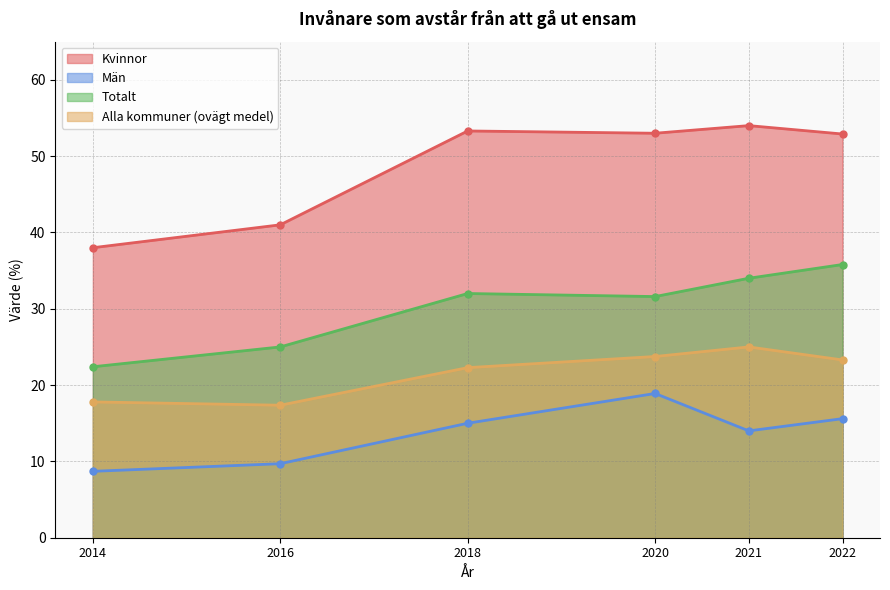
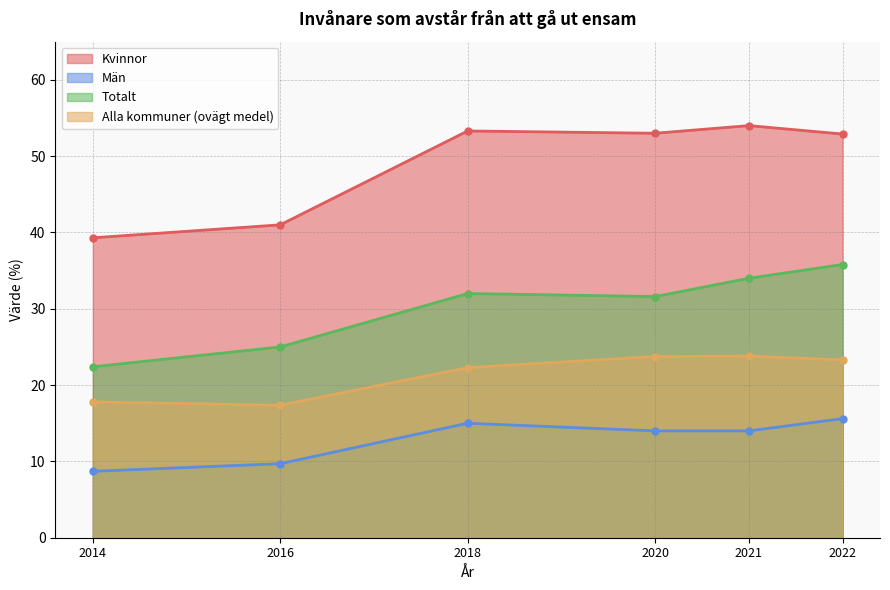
Kvinnor, 2014: 38 -> 39
Män, 2020: 19 -> 14
Alla kommuner (ovägt medel), 2021: 25 -> 24
